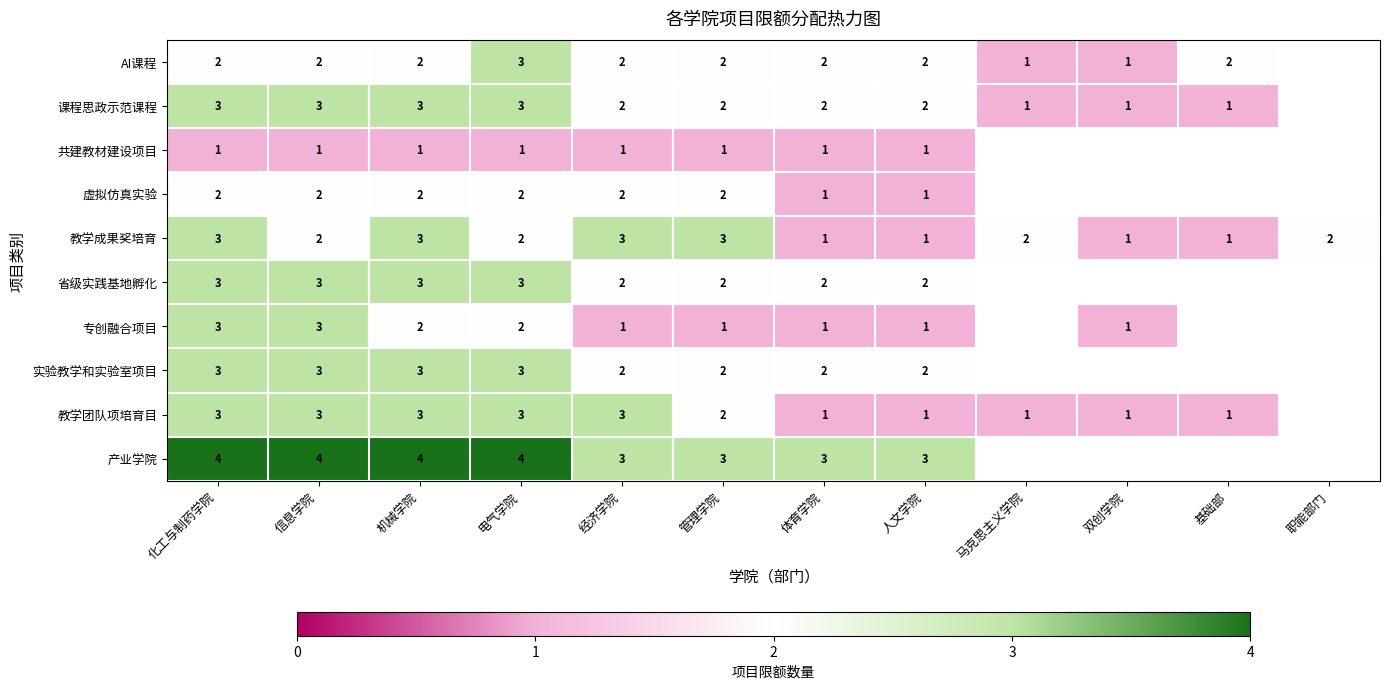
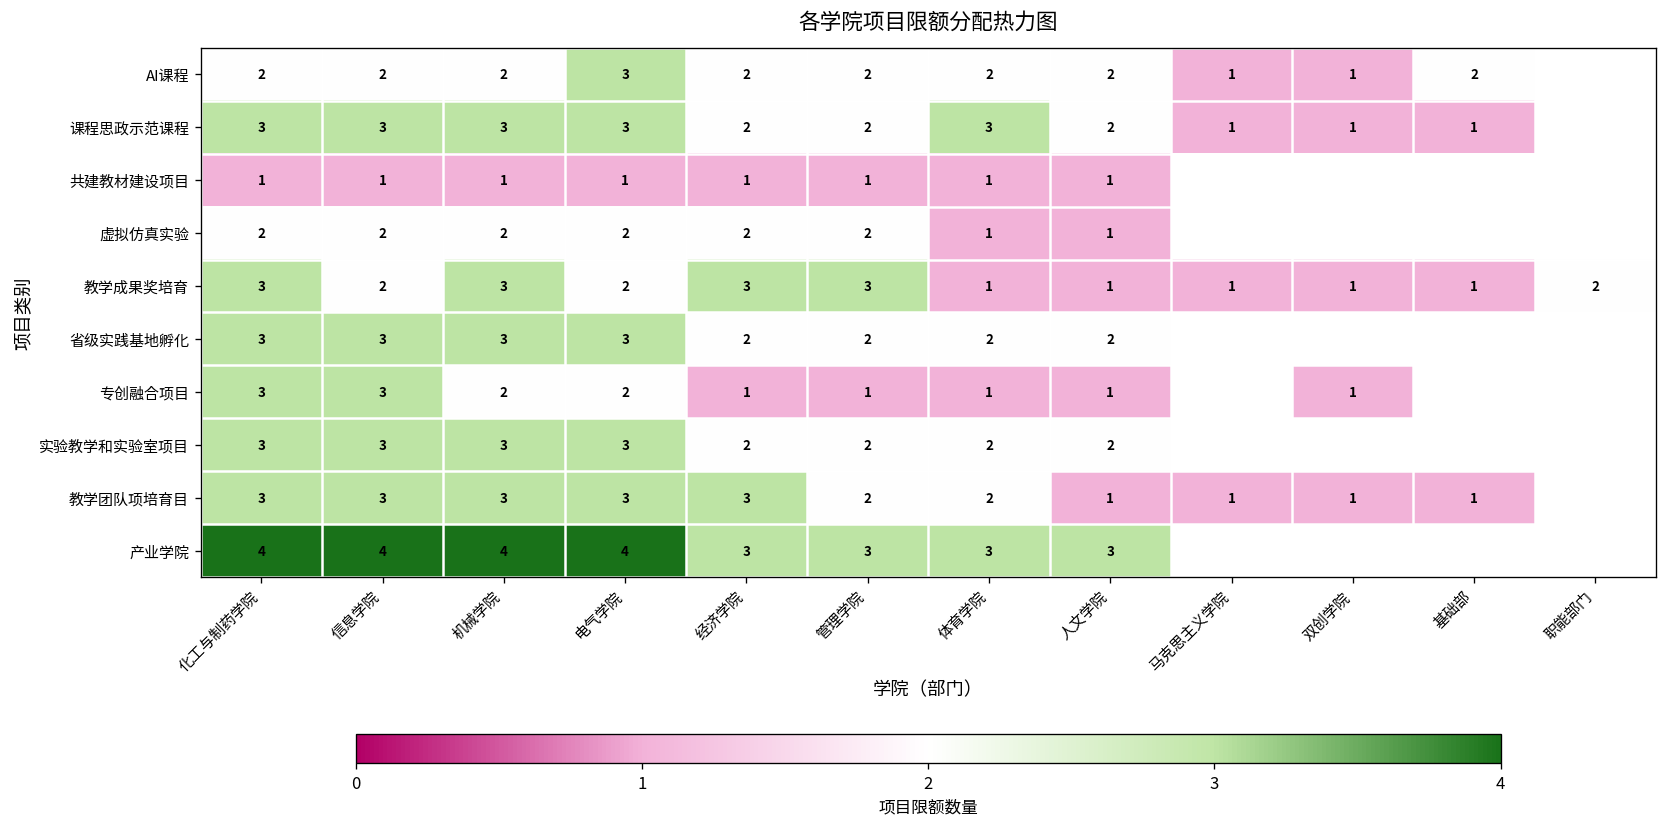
课程思政示范课程, 体育学院: 2 -> 3
教学成果奖培育, 马克思主义学院: 2 -> 1
教学团队项培育目, 体育学院: 1 -> 2
